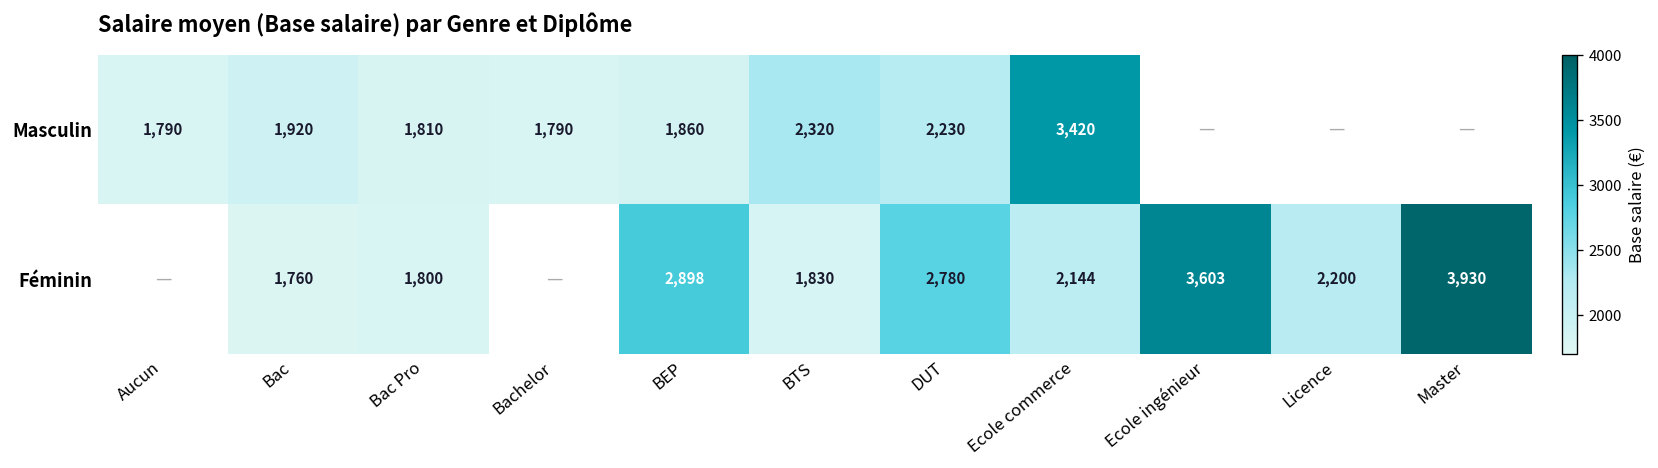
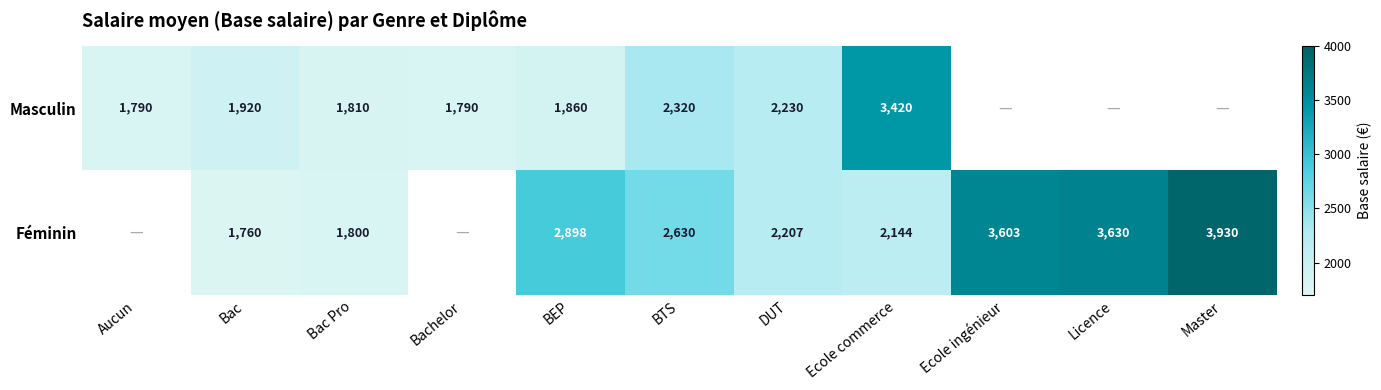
Féminin, BTS: 1,830 -> 2,630
Féminin, DUT: 2,780 -> 2,207
Féminin, Licence: 2,200 -> 3,630
